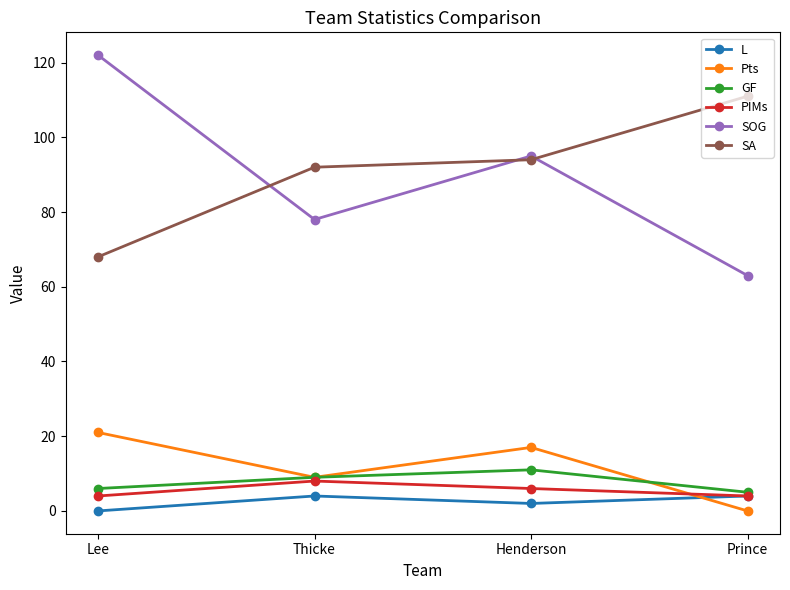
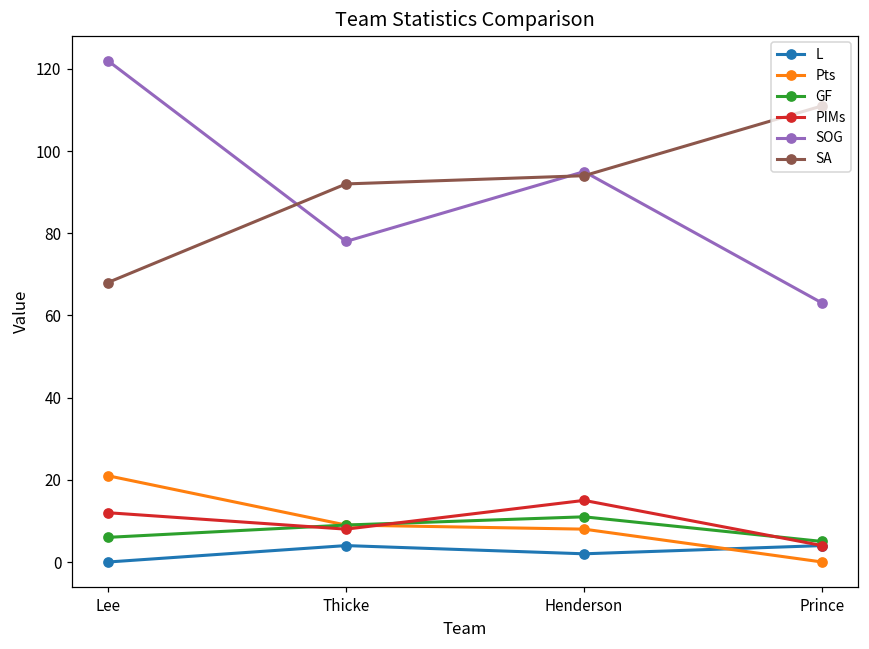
PIMs, Lee: 4 -> 12
Pts, Henderson: 17 -> 8
PIMs, Henderson: 6 -> 15
